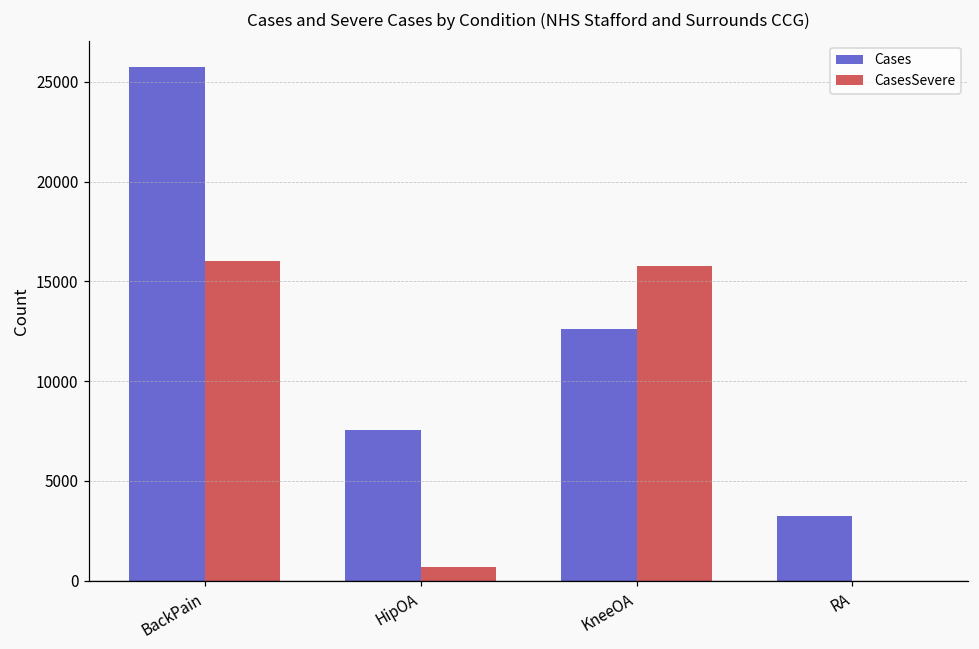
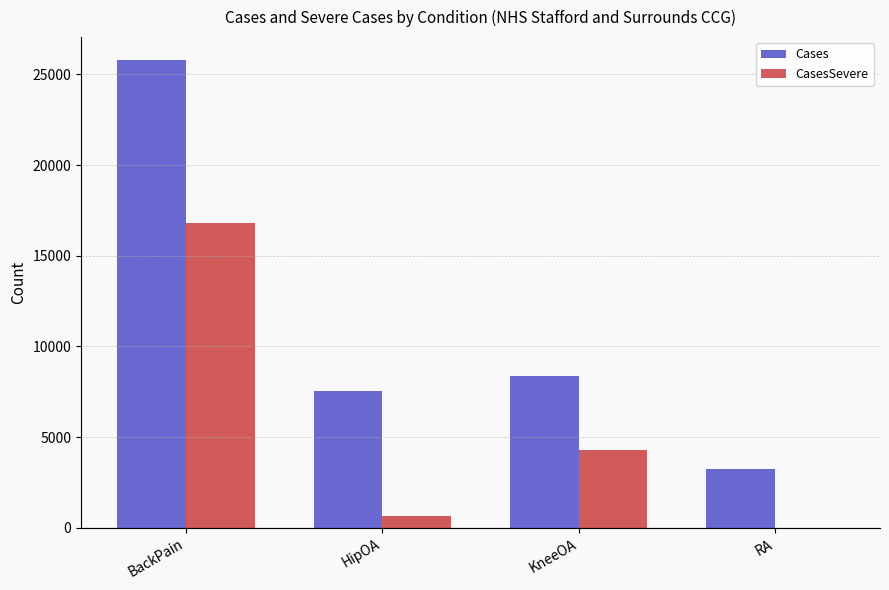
CasesSevere, BackPain: 16000 -> 16800
Cases, KneeOA: 12600 -> 8400
CasesSevere, KneeOA: 15800 -> 4300
